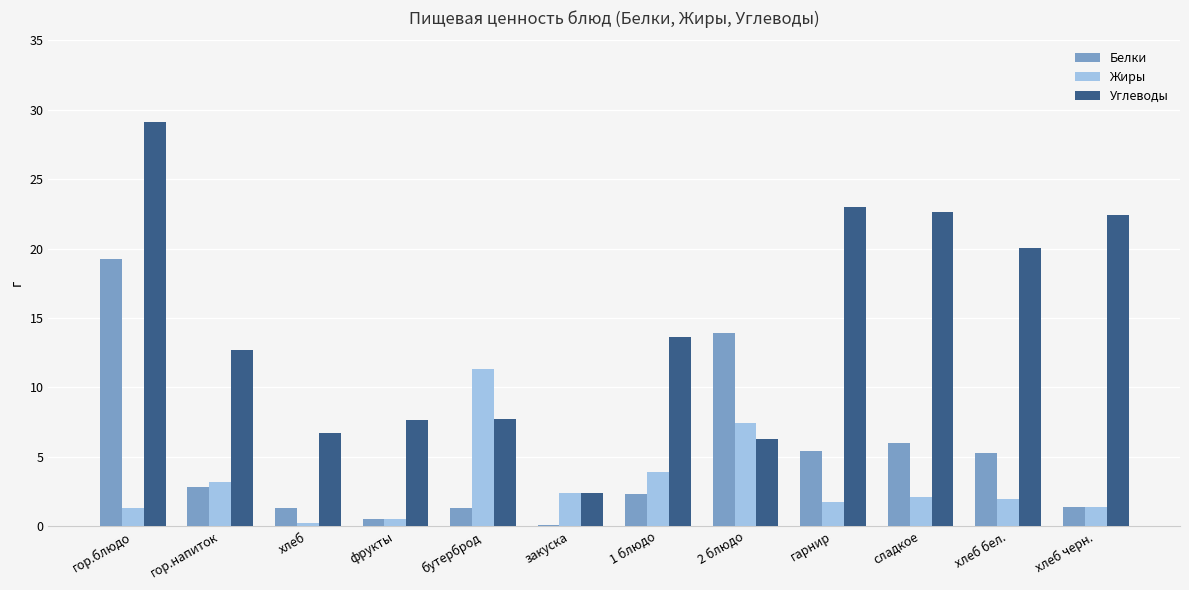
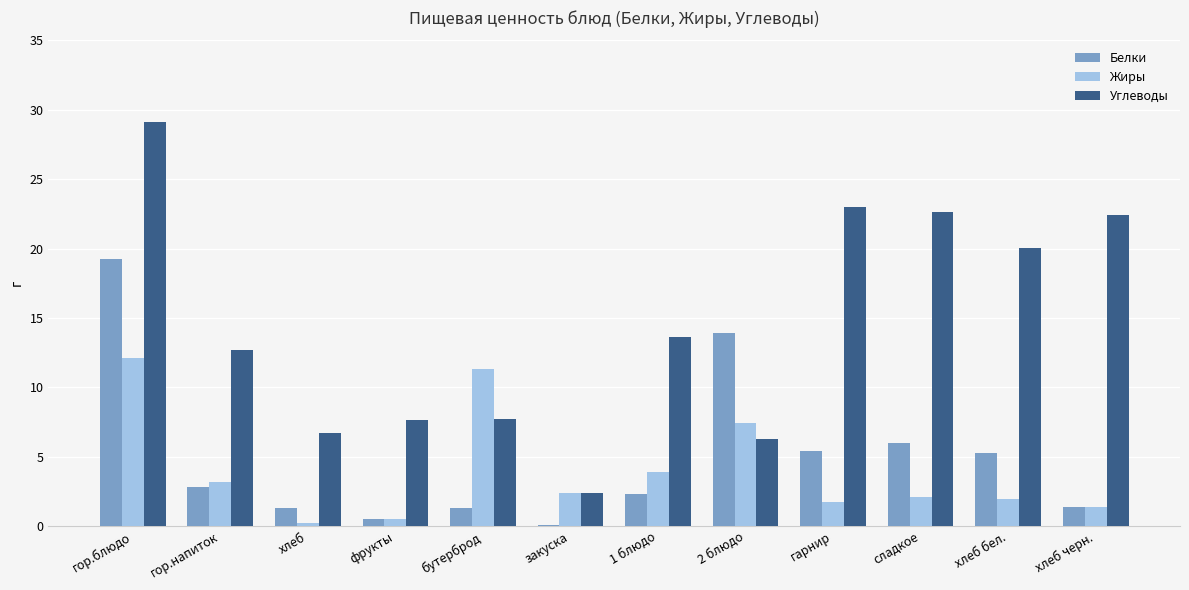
Жиры, гор.блюдо: 1.3 -> 12.1
